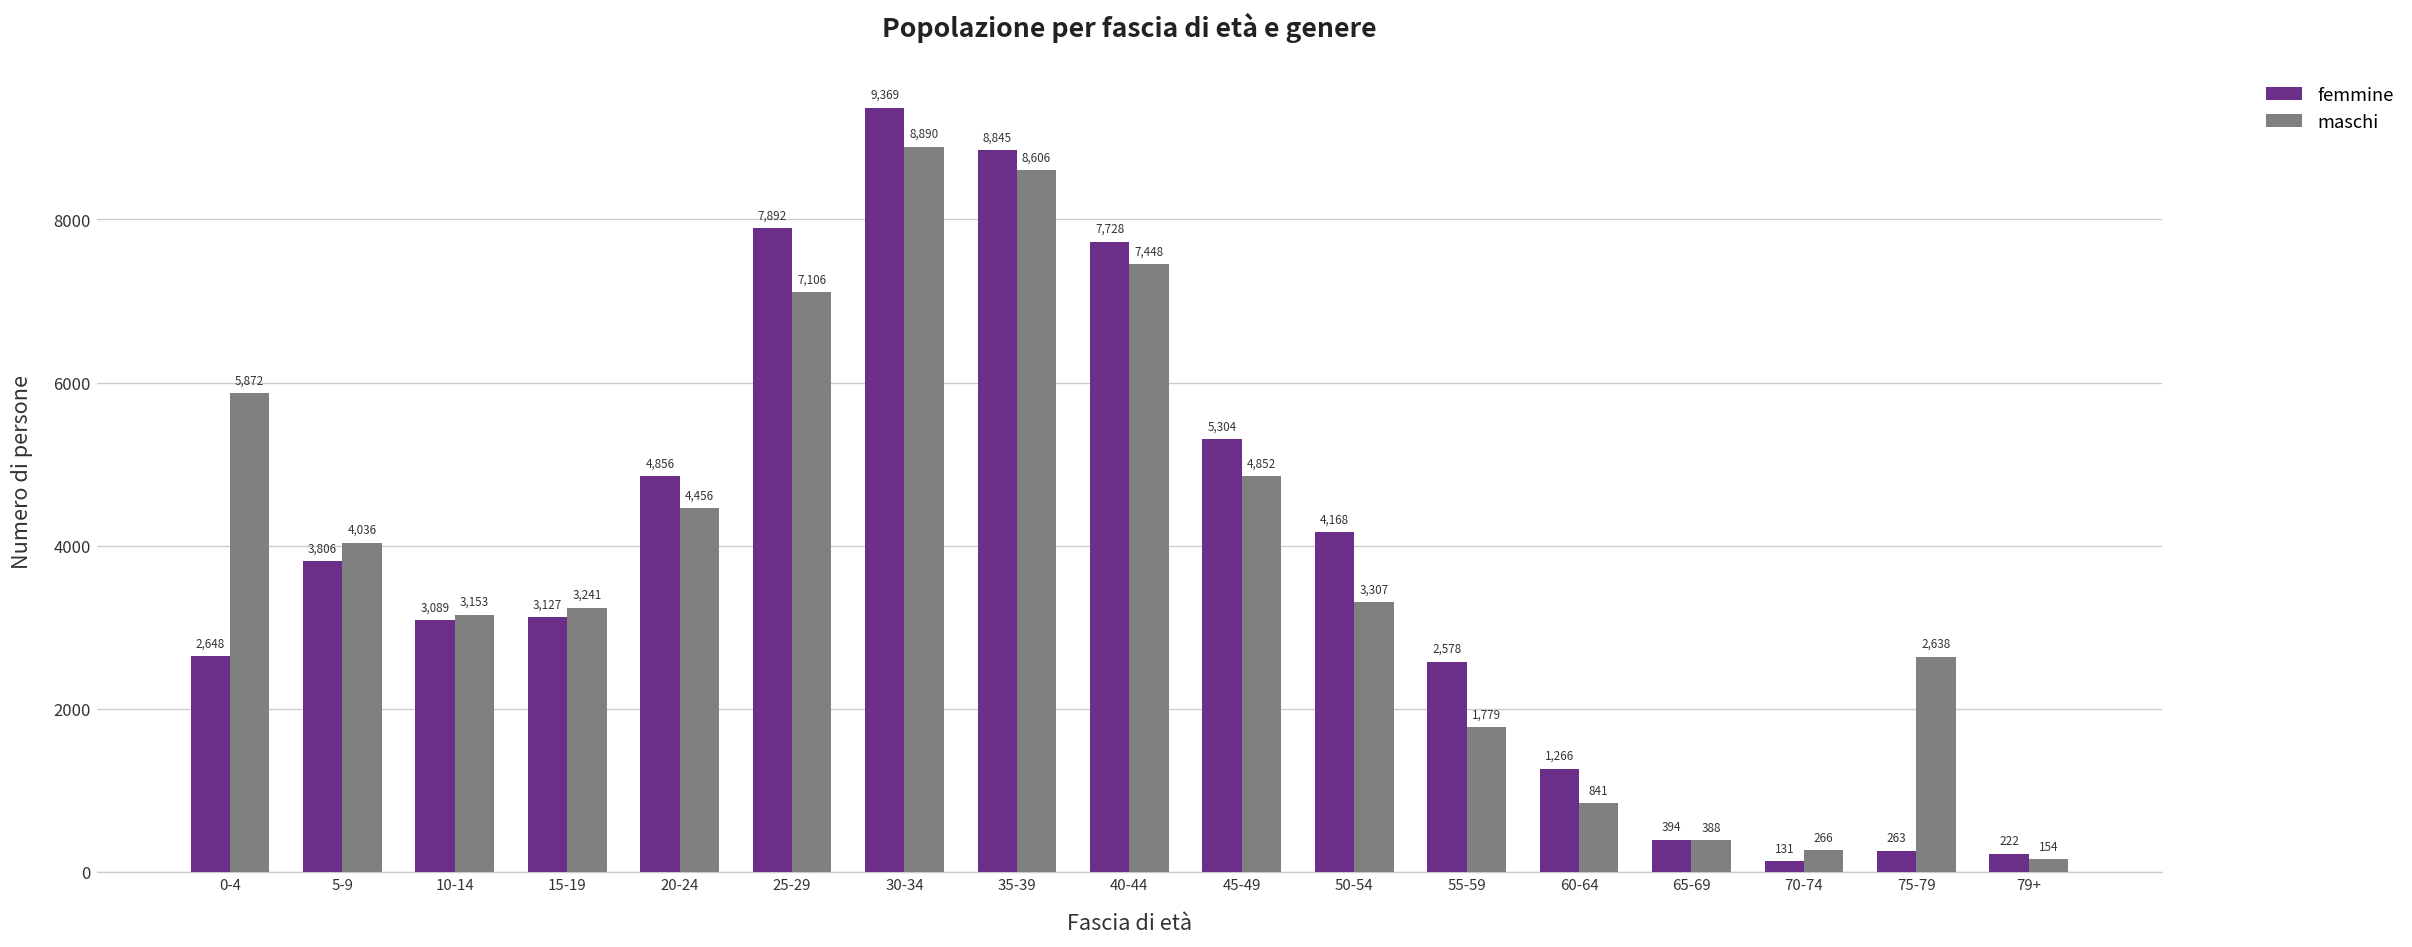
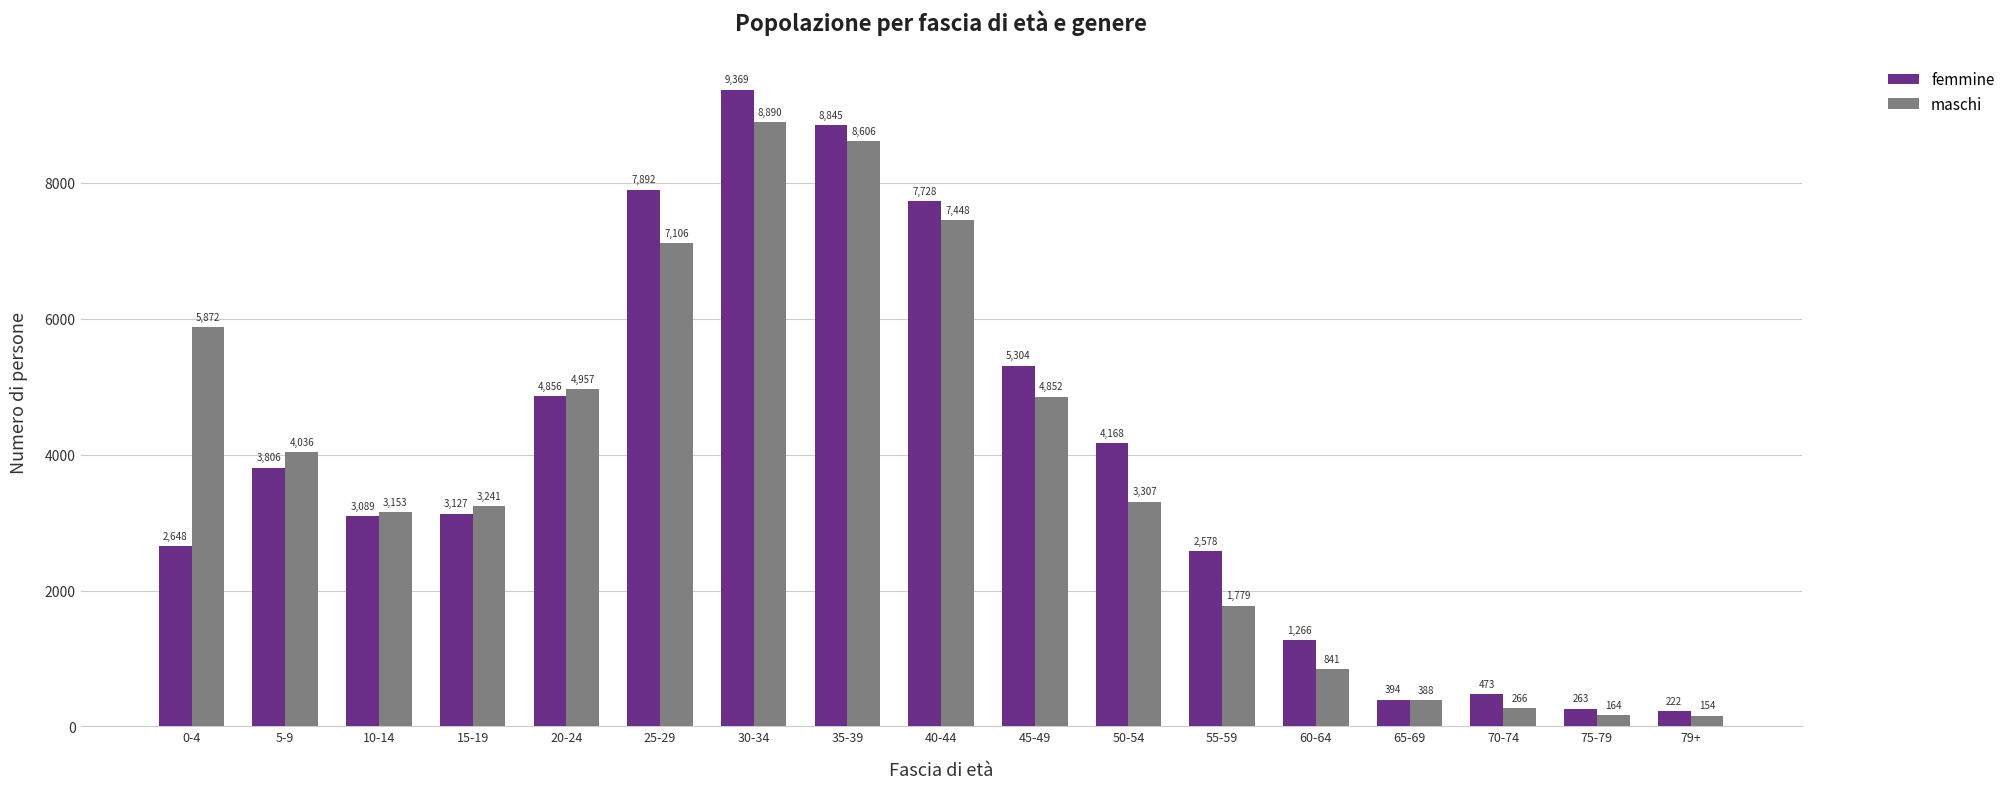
maschi, 20-24: 4,456 -> 4,957
femmine, 70-74: 131 -> 473
maschi, 75-79: 2,638 -> 164
